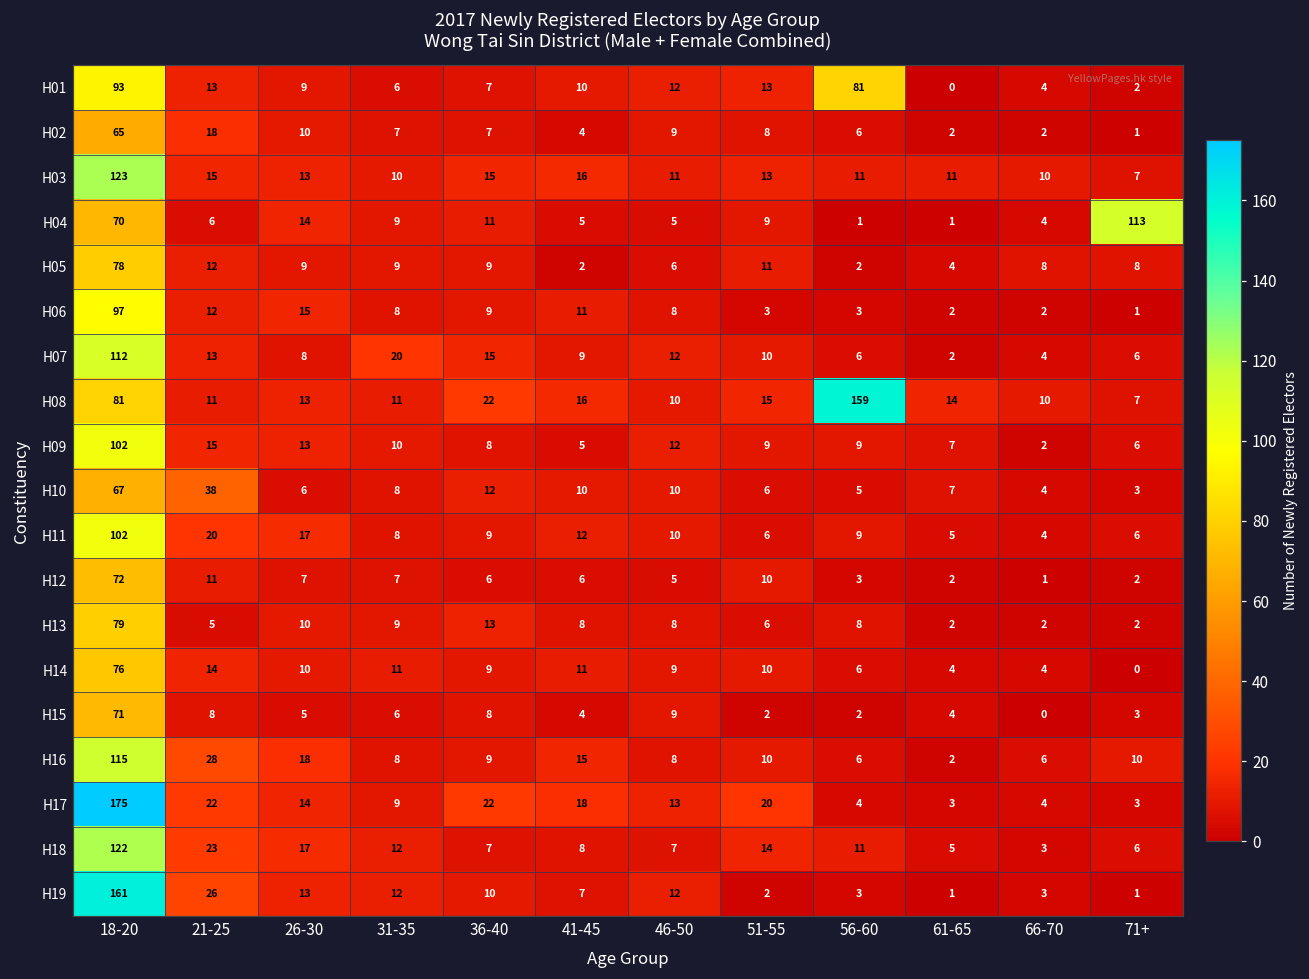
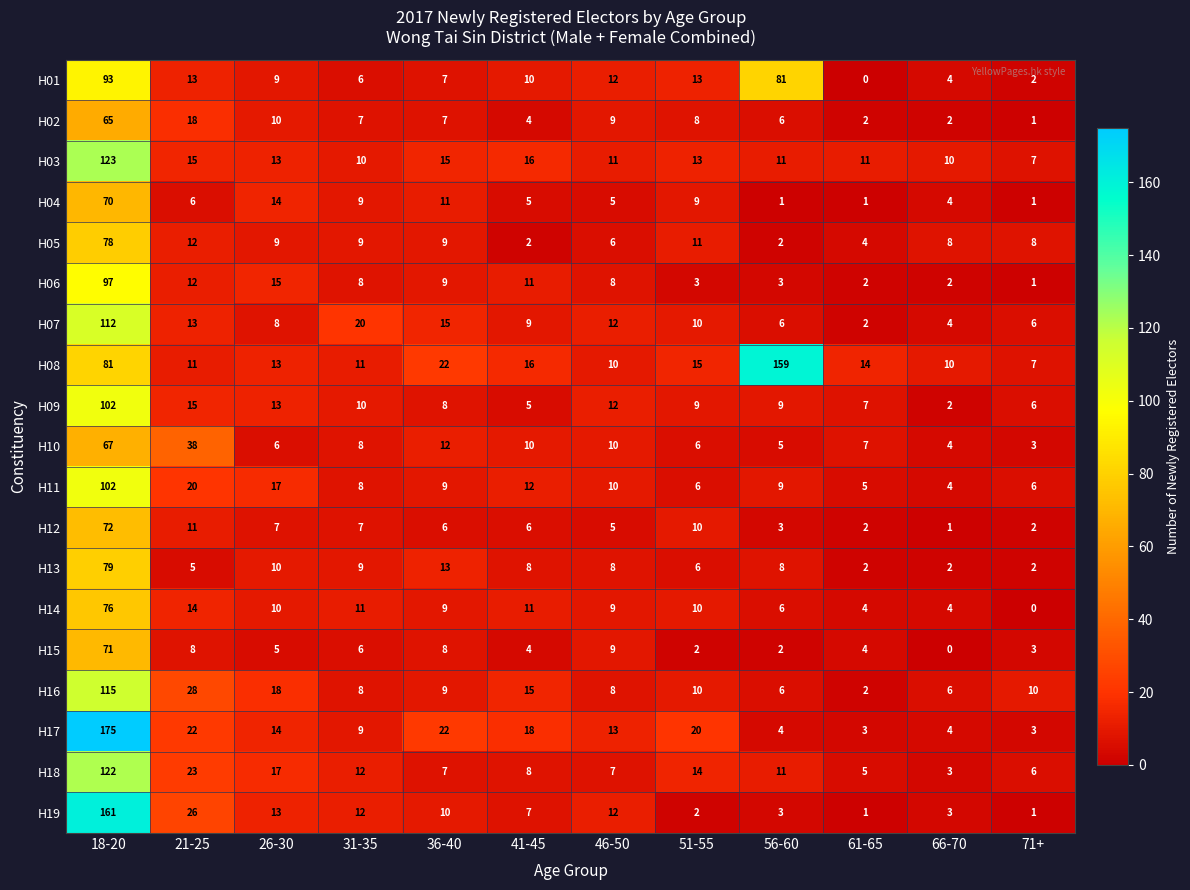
H04, 71+: 113 -> 1
